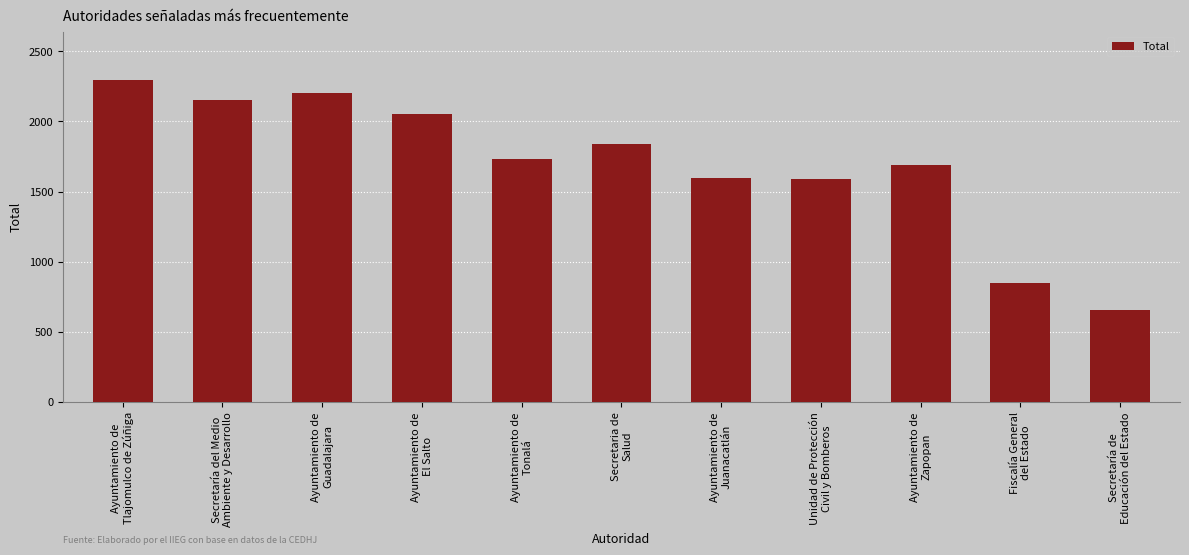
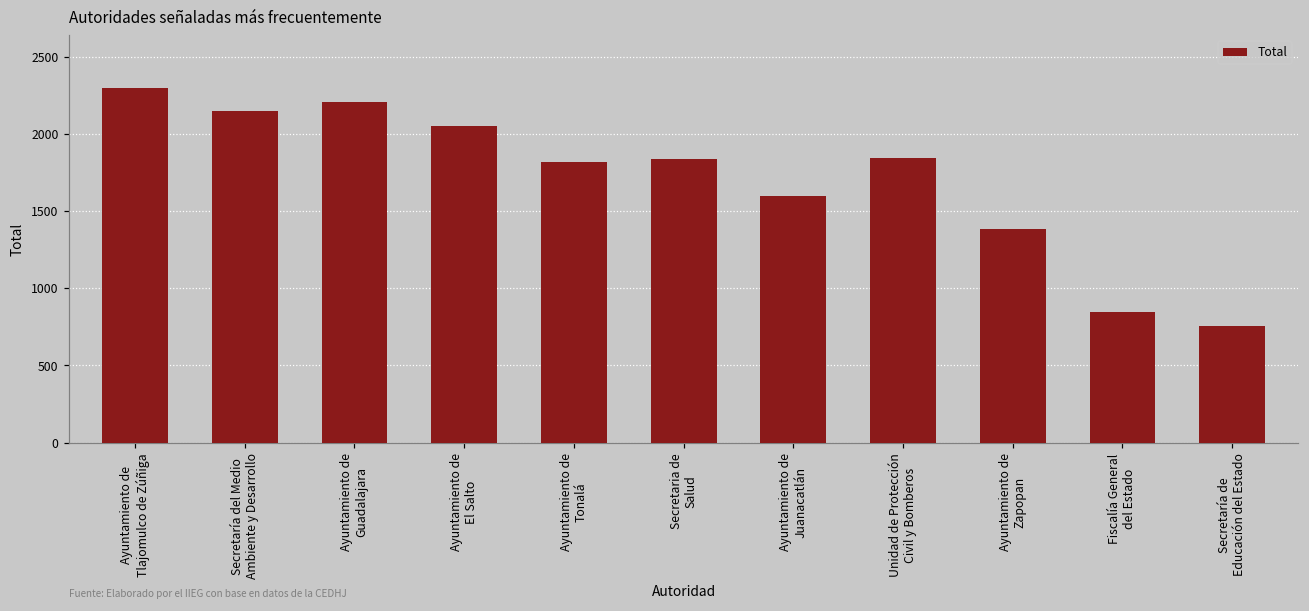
Ayuntamiento de Tonalá: 1730 -> 1820
Unidad de Protección Civil y Bomberos: 1590 -> 1850
Ayuntamiento de Zapopan: 1690 -> 1390
Secretaría de Educación del Estado: 650 -> 760
